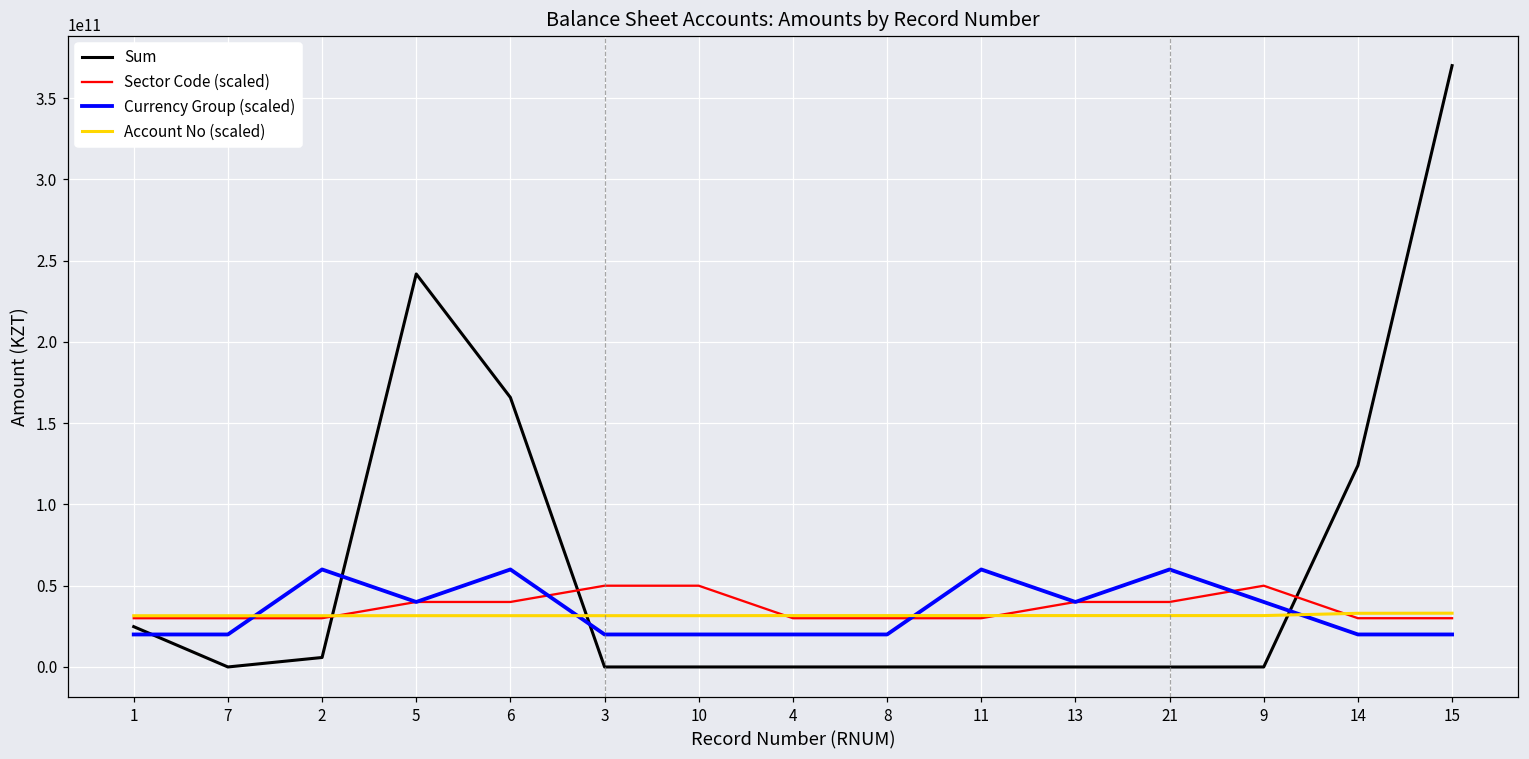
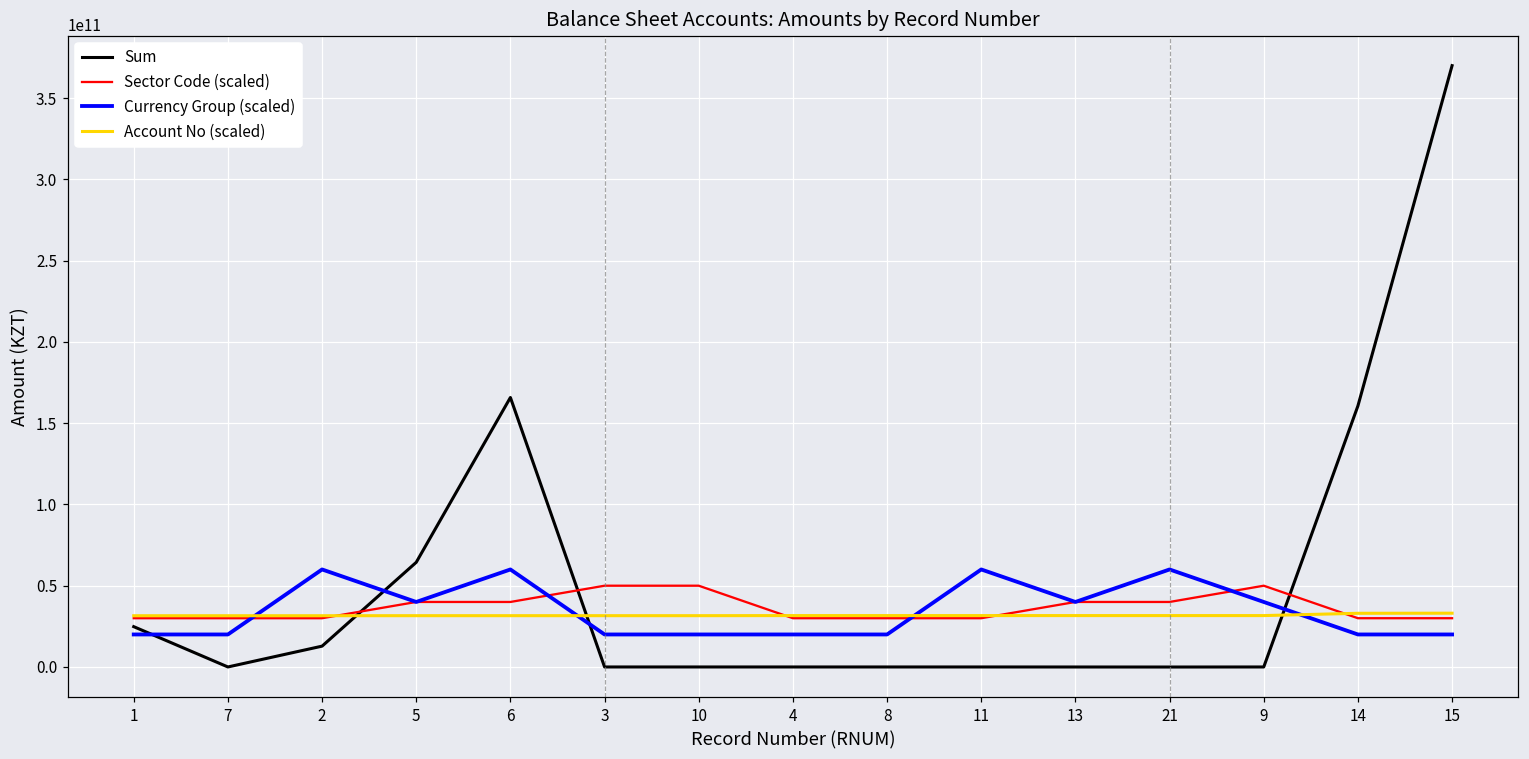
Sum, 2: 6000000000 -> 13000000000
Sum, 5: 242000000000 -> 64000000000
Sum, 14: 124000000000 -> 161000000000
